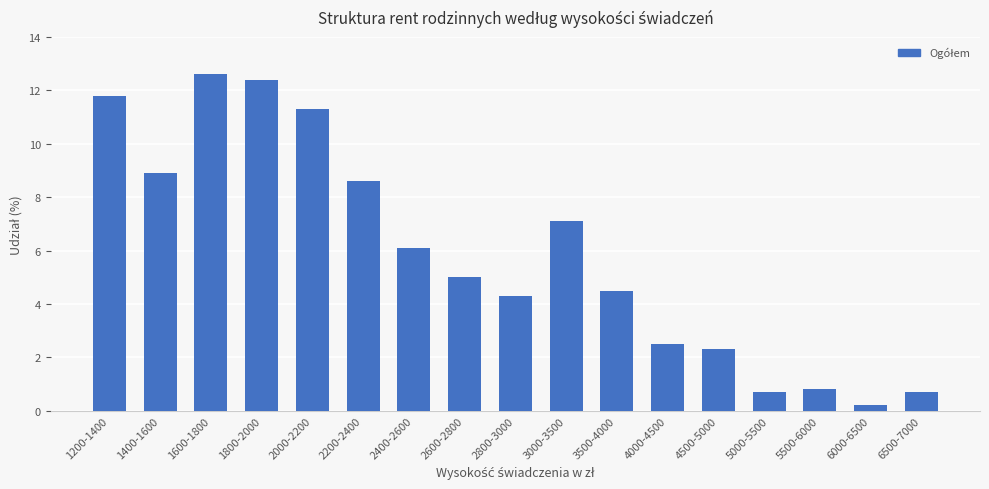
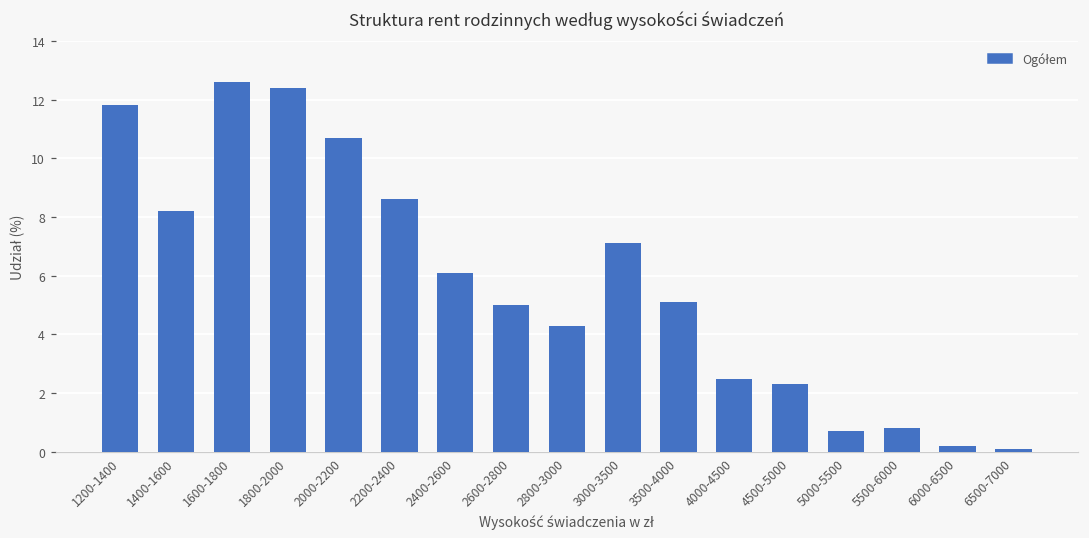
1400-1600: 8.9 -> 8.2
2000-2200: 11.3 -> 10.7
3500-4000: 4.5 -> 5.1
6500-7000: 0.7 -> 0.1
